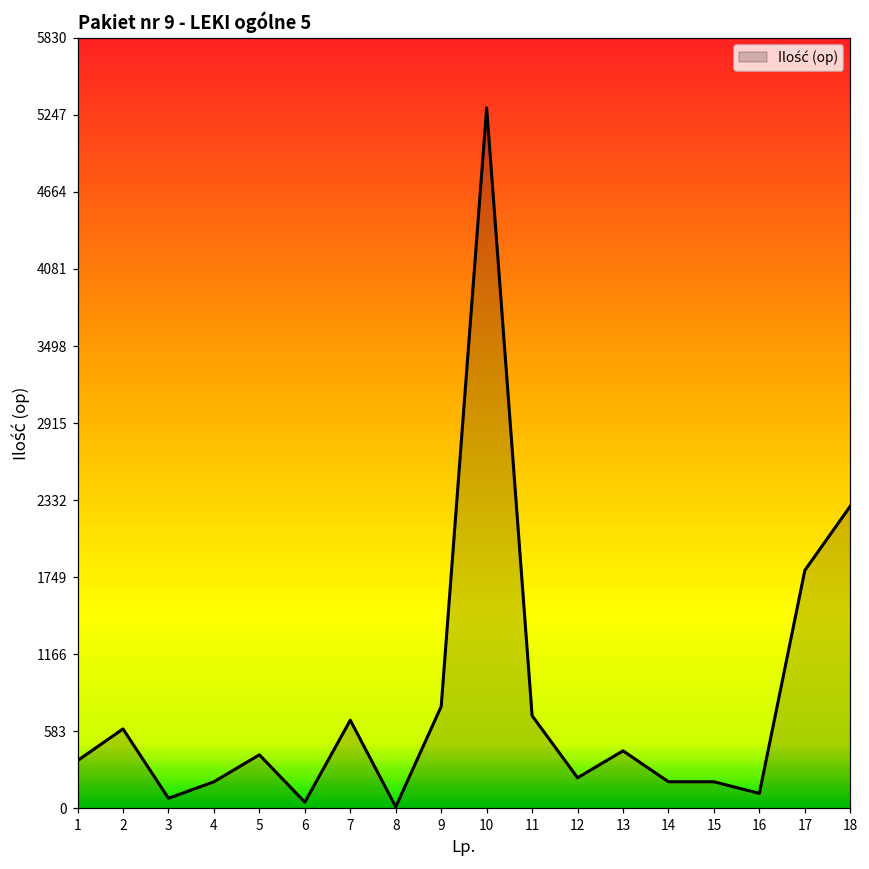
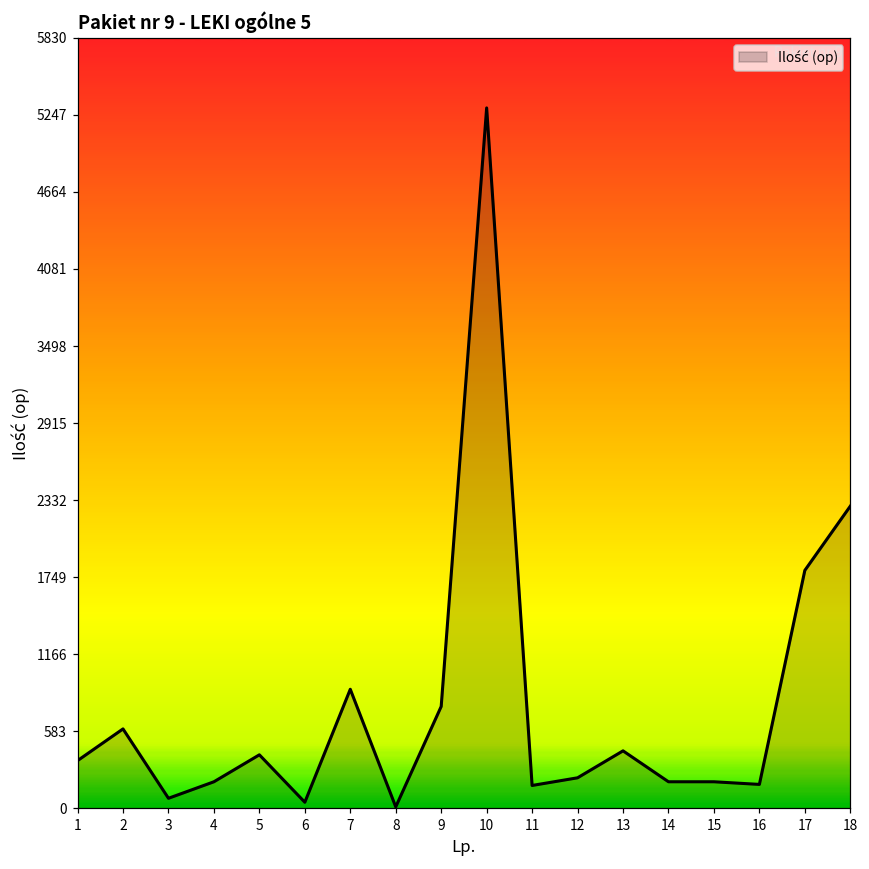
7: 670 -> 900
11: 700 -> 170
16: 110 -> 180
